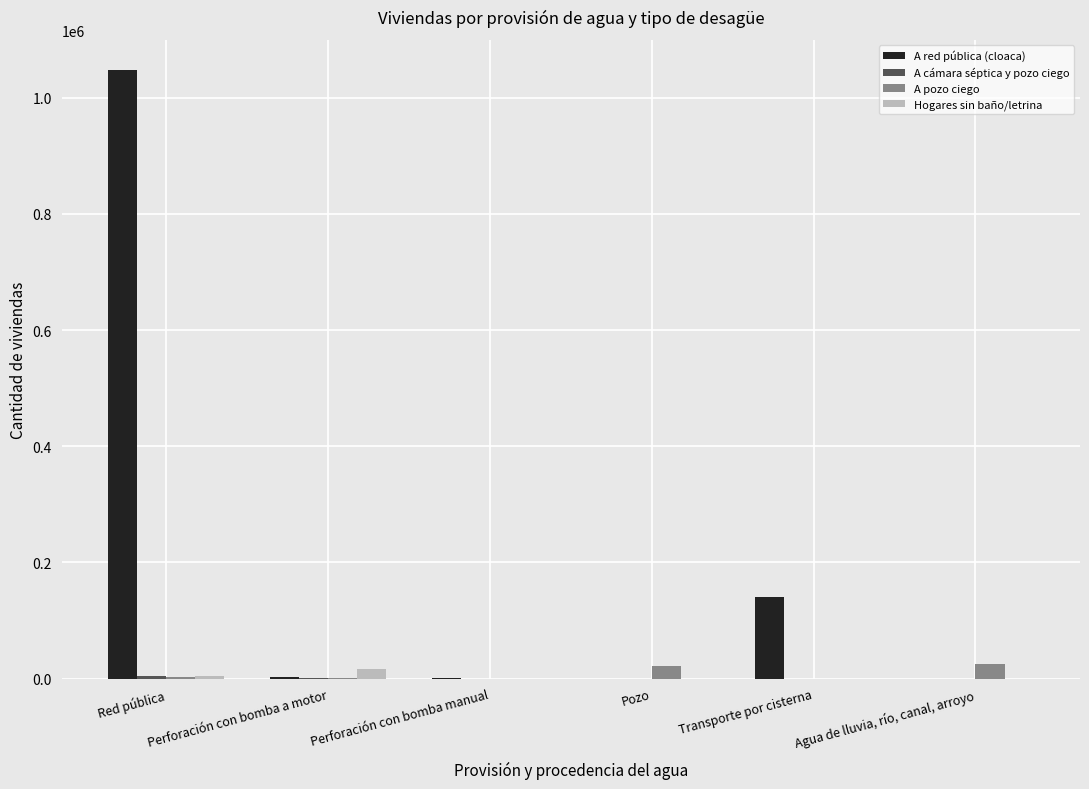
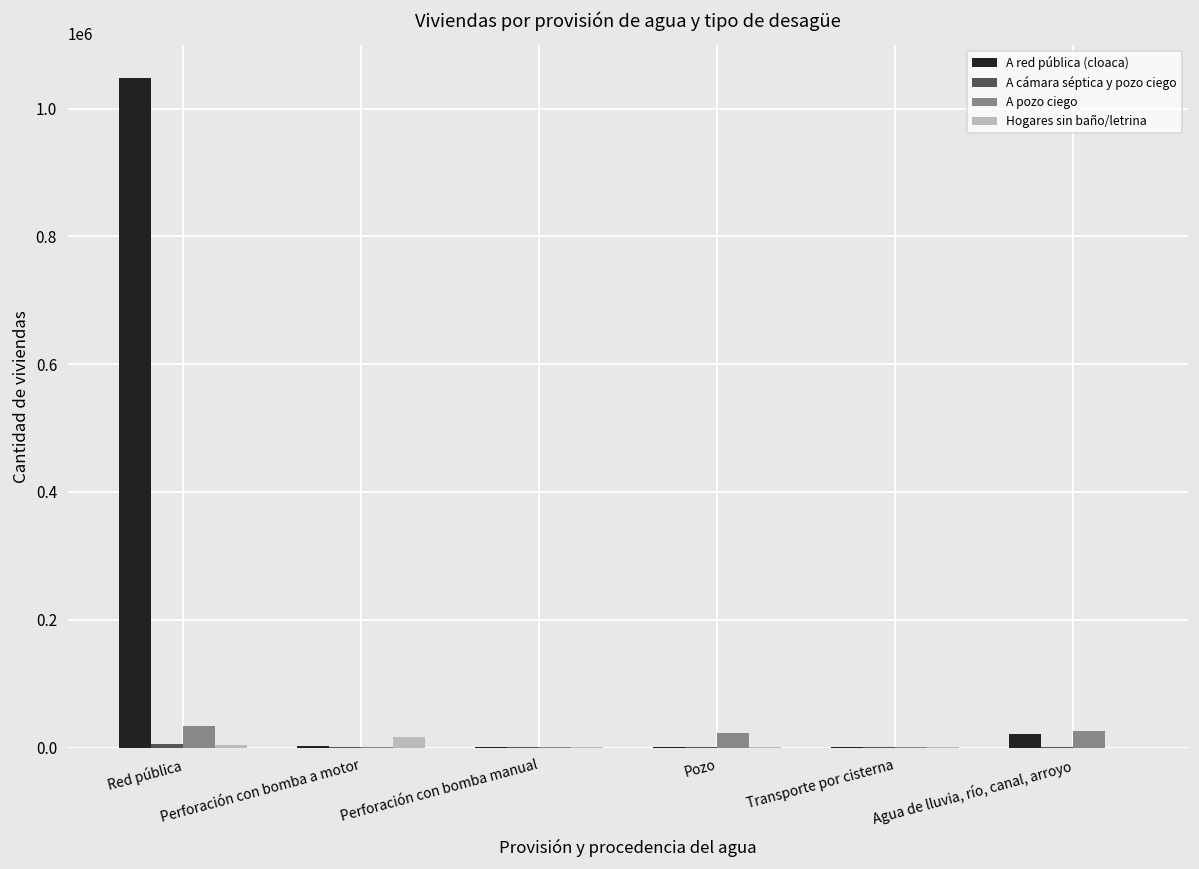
A pozo ciego, Red pública: 0 -> 30000
A red pública (cloaca), Transporte por cisterna: 140000 -> 0
A red pública (cloaca), Agua de lluvia, río, canal, arroyo: 0 -> 20000
